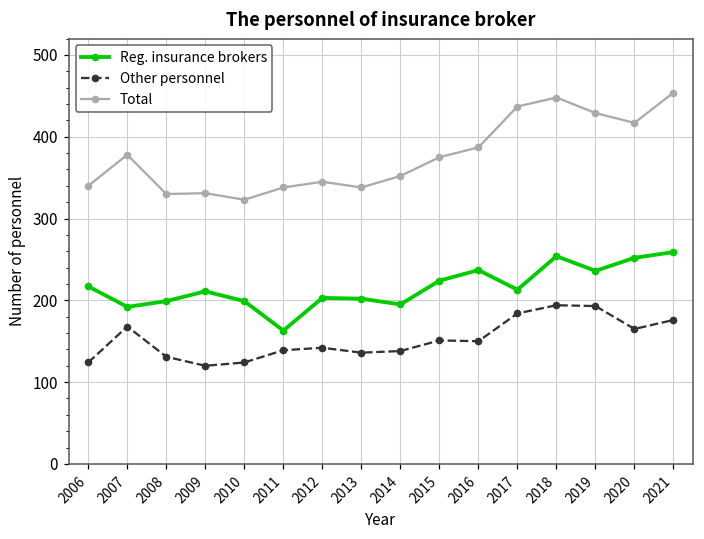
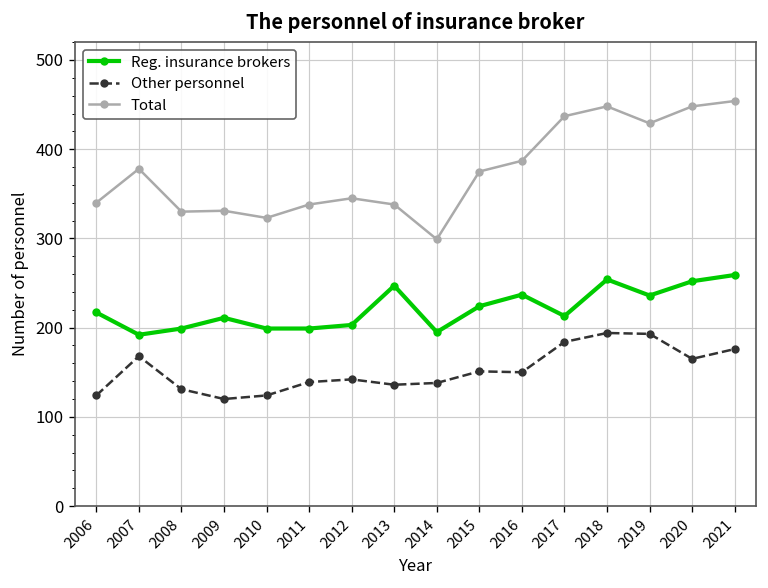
Reg. insurance brokers, 2011: 160 -> 200
Reg. insurance brokers, 2013: 200 -> 250
Total, 2014: 350 -> 300
Total, 2020: 420 -> 450
